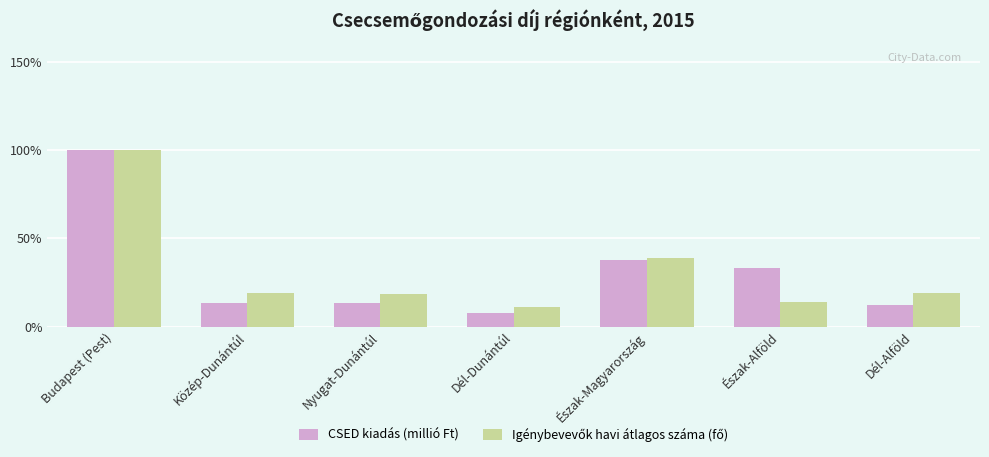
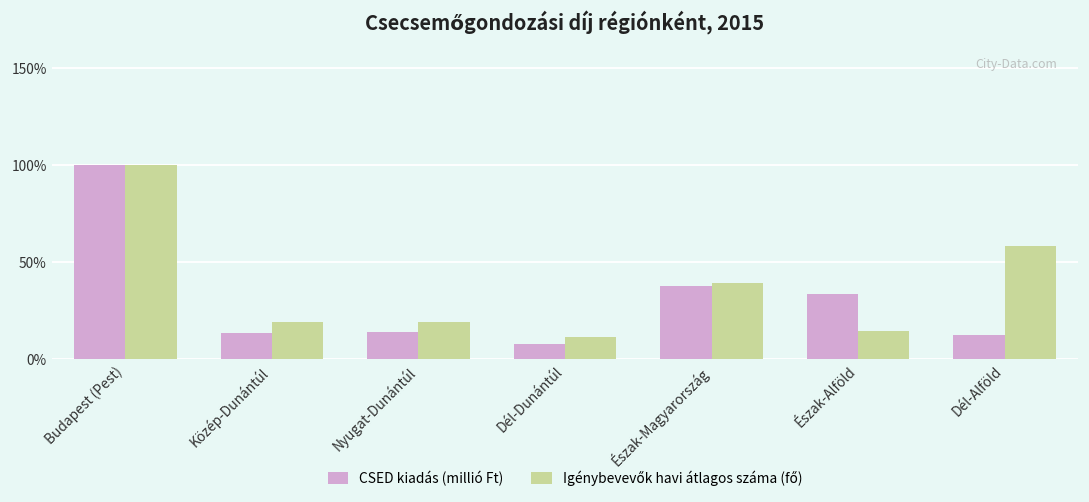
Igénybevevők havi átlagos száma (fő), Dél-Alföld: 19% -> 58%
